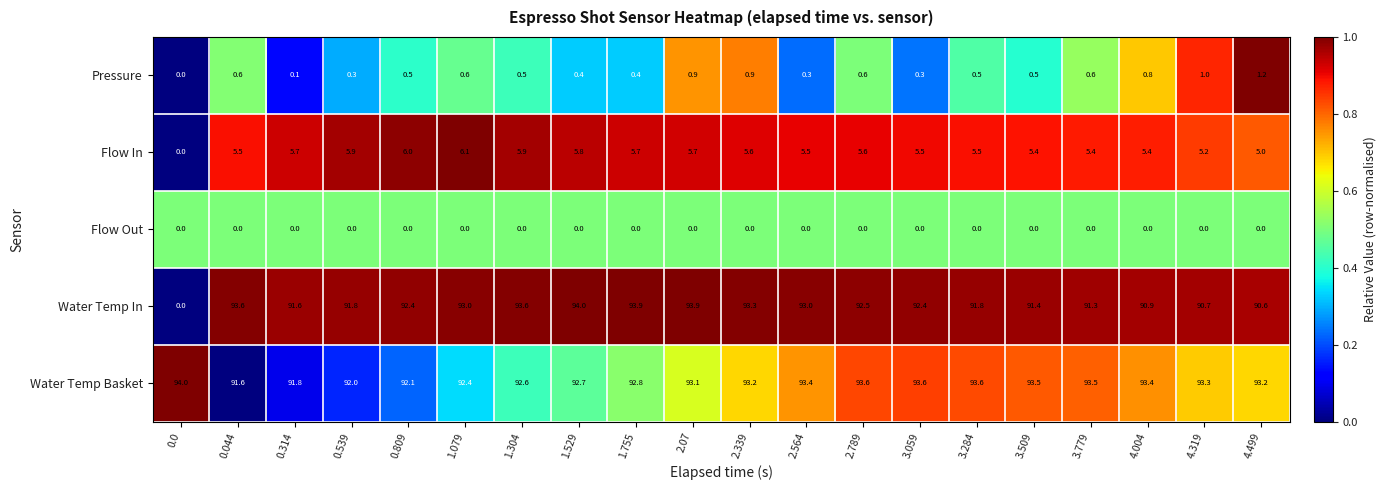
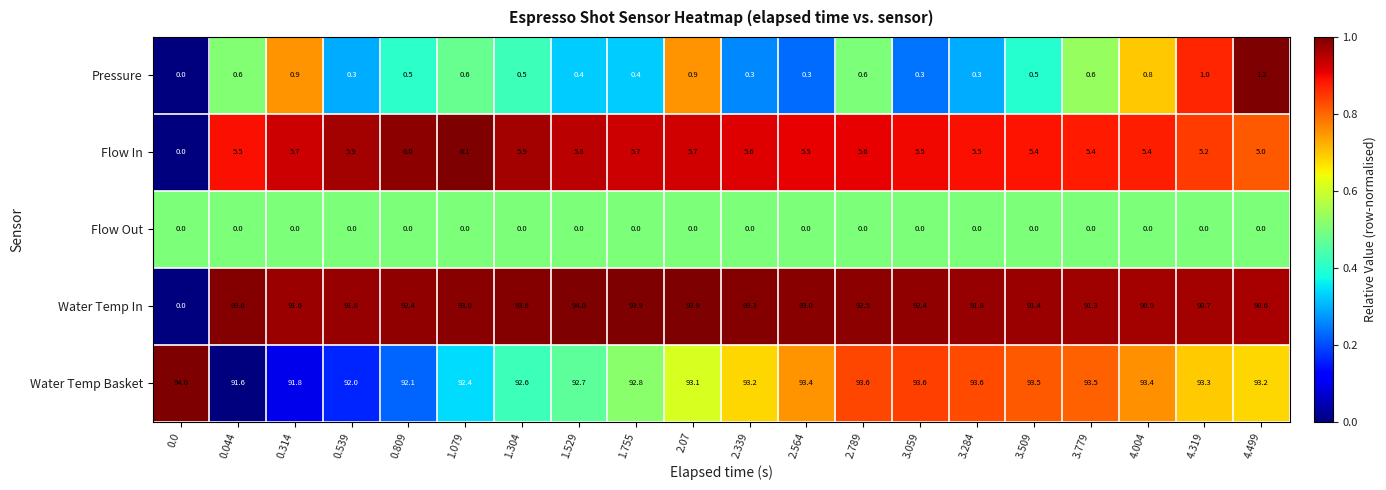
Pressure, 0.314: 0.1 -> 0.9
Pressure, 2.339: 0.9 -> 0.3
Pressure, 3.284: 0.5 -> 0.3
